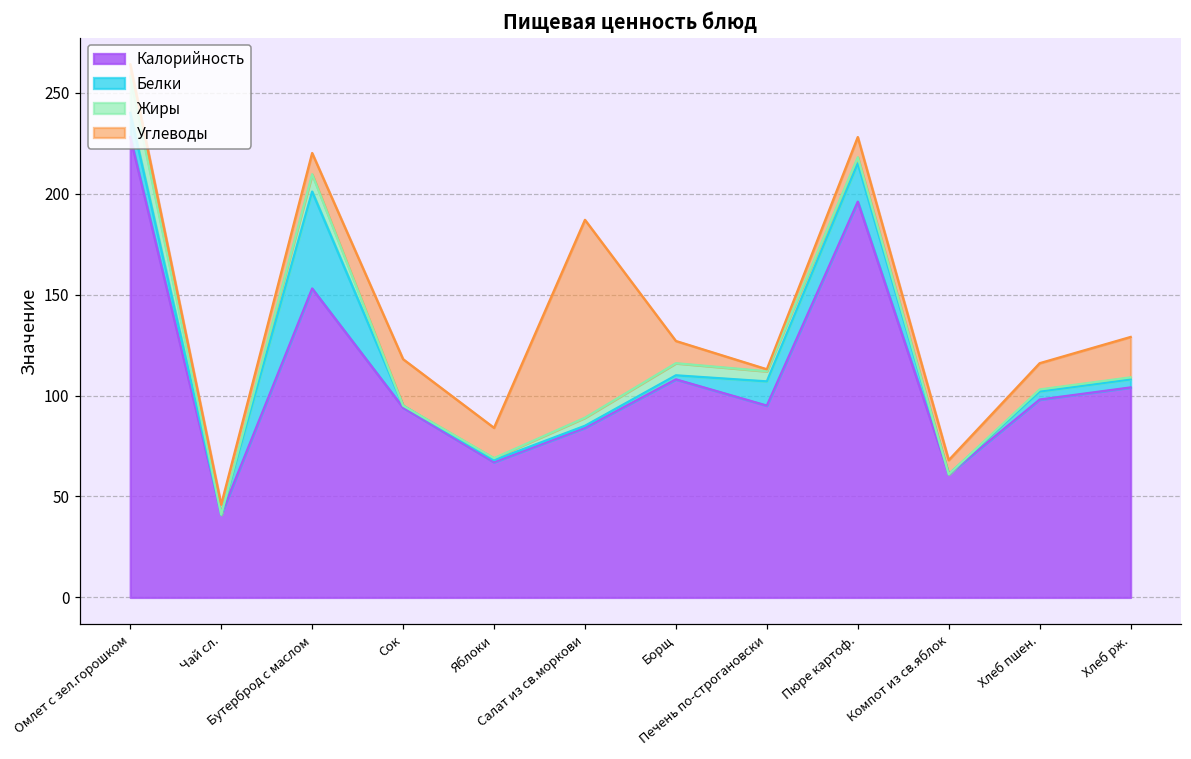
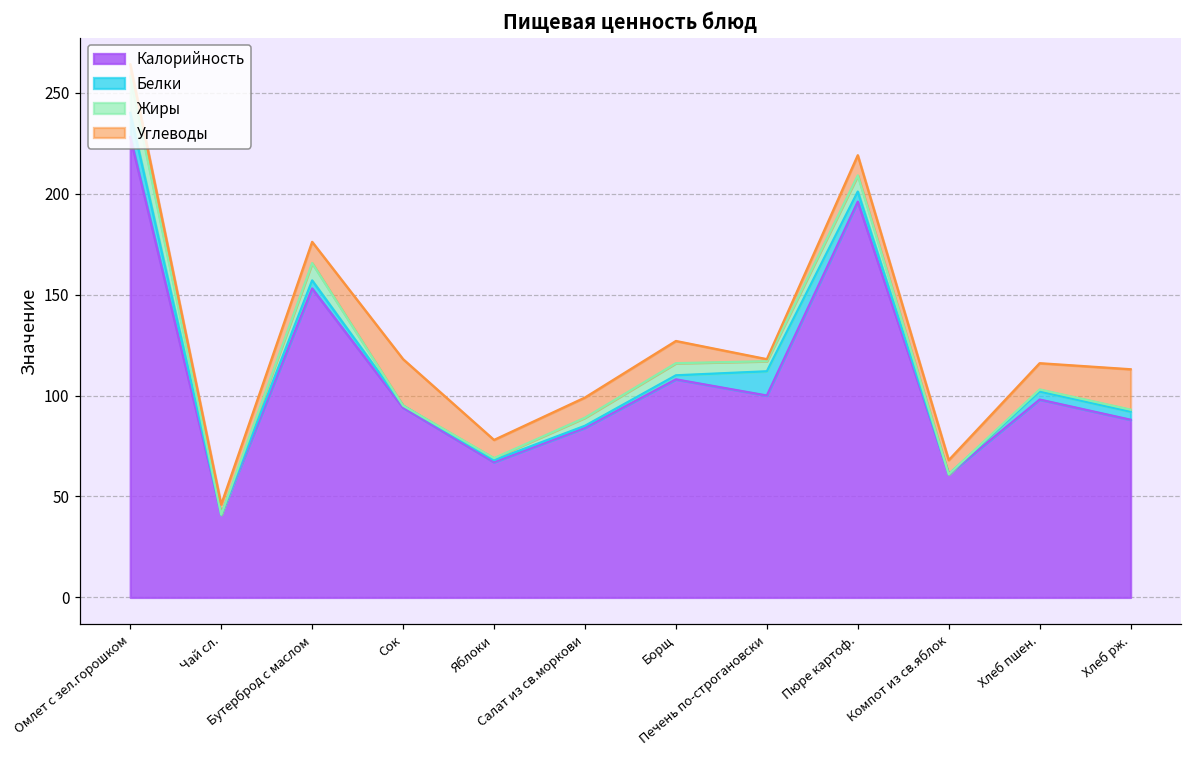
Белки, Бутерброд с маслом: 48 -> 4
Углеводы, Яблоки: 15 -> 9
Углеводы, Салат из св.моркови: 98 -> 10
Калорийность, Печень по-строгановски: 95 -> 100
Белки, Пюре картоф.: 19 -> 5
Жиры, Пюре картоф.: 3 -> 8
Калорийность, Хлеб рж.: 104 -> 88
